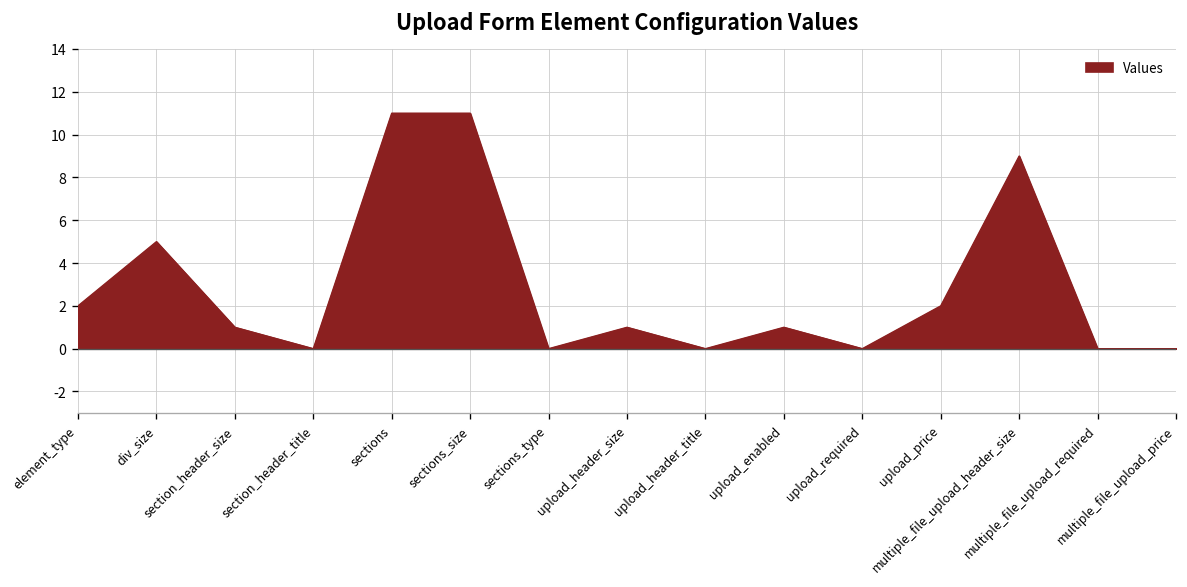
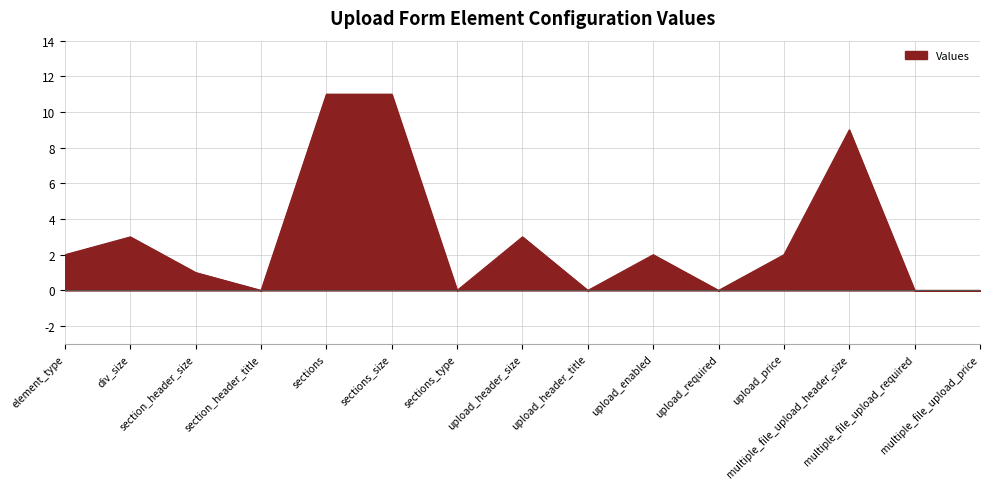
div_size: 5 -> 3
upload_header_size: 1 -> 3
upload_enabled: 1 -> 2
